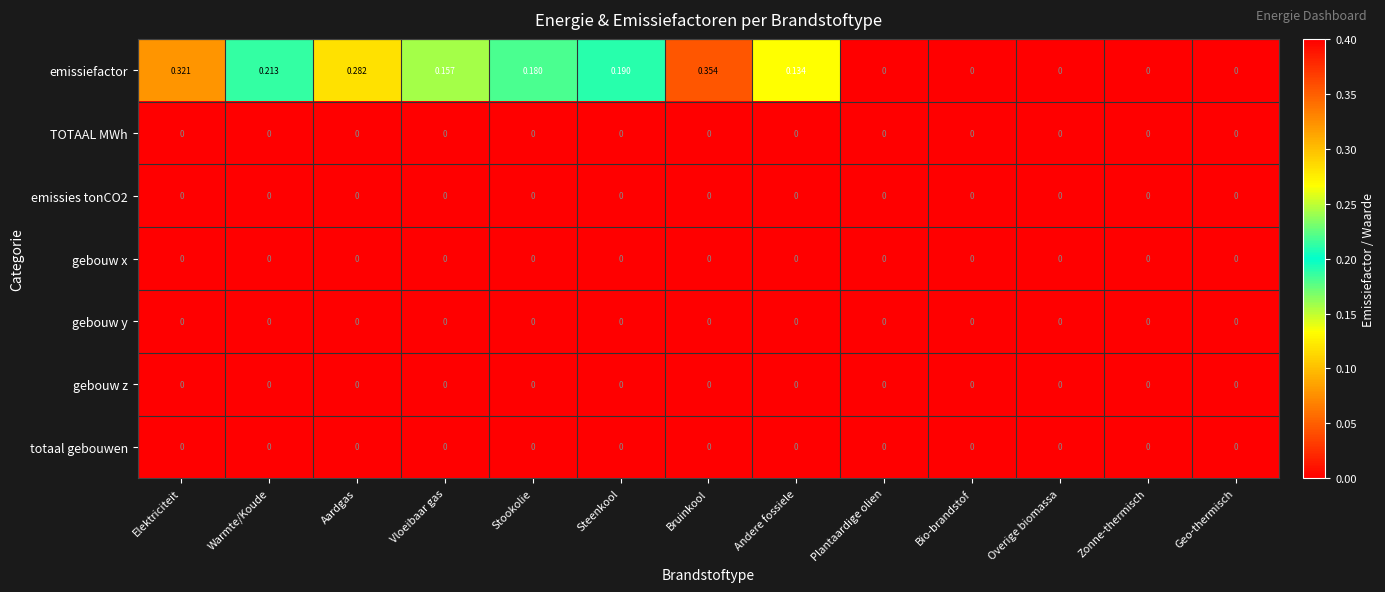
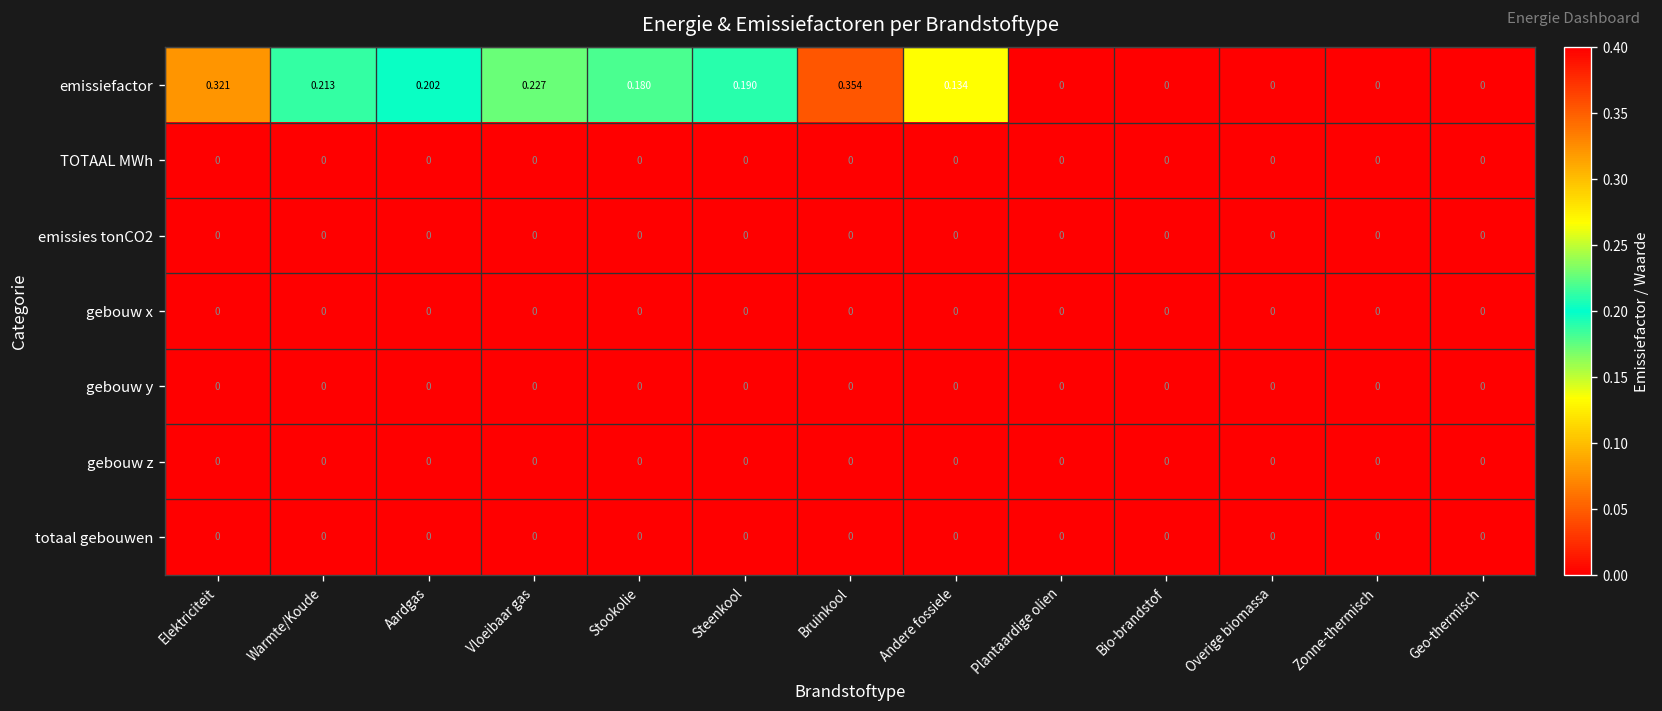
emissiefactor, Aardgas: 0.282 -> 0.202
emissiefactor, Vloeibaar gas: 0.157 -> 0.227
